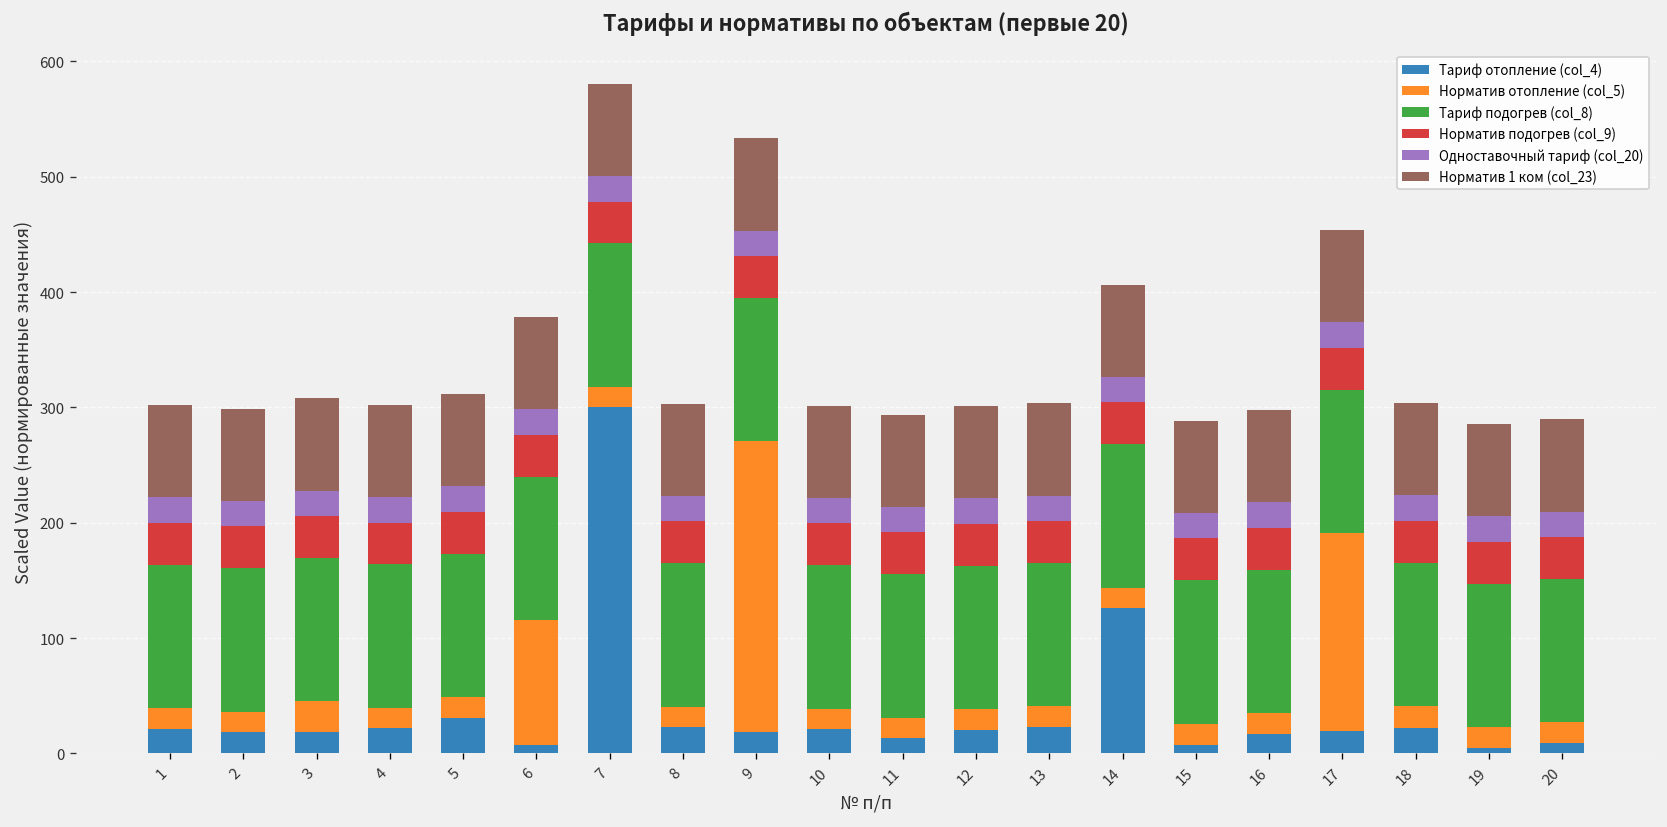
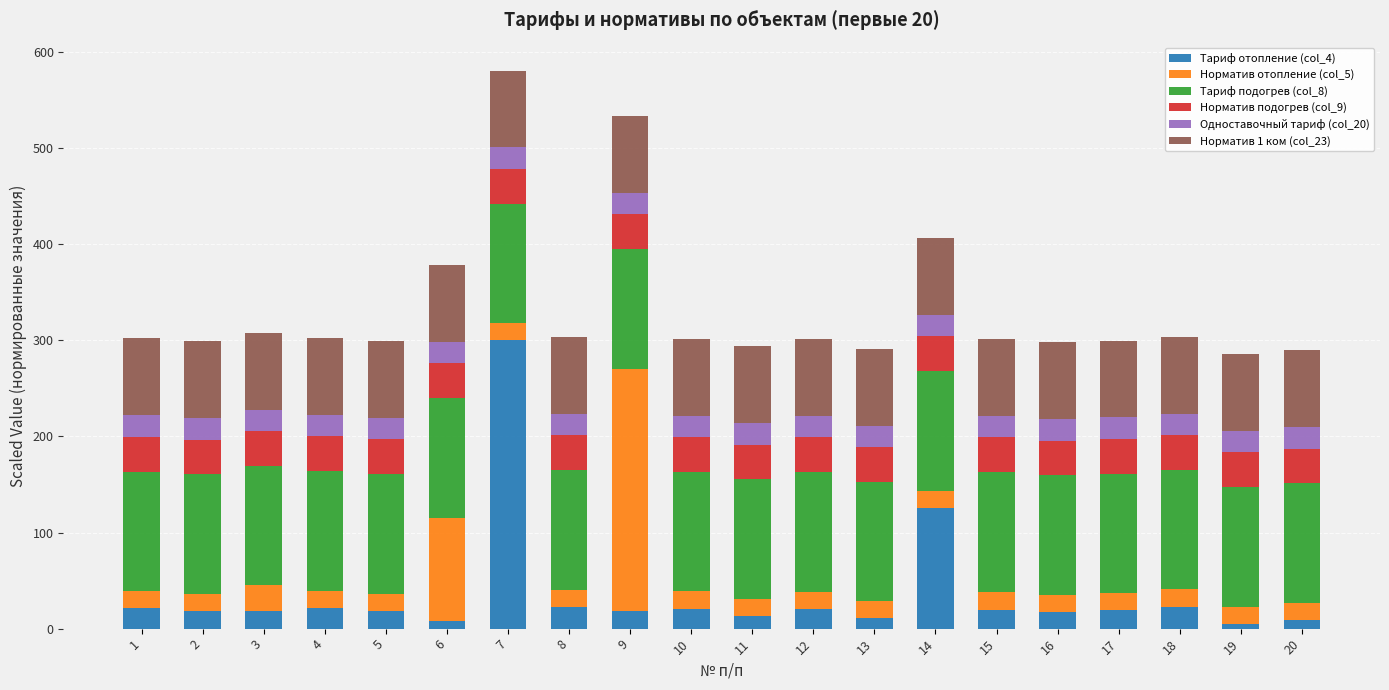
Тариф отопление (col_4), 5: 30 -> 20
Тариф отопление (col_4), 13: 20 -> 10
Тариф отопление (col_4), 15: 10 -> 20
Норматив отопление (col_5), 17: 170 -> 20
